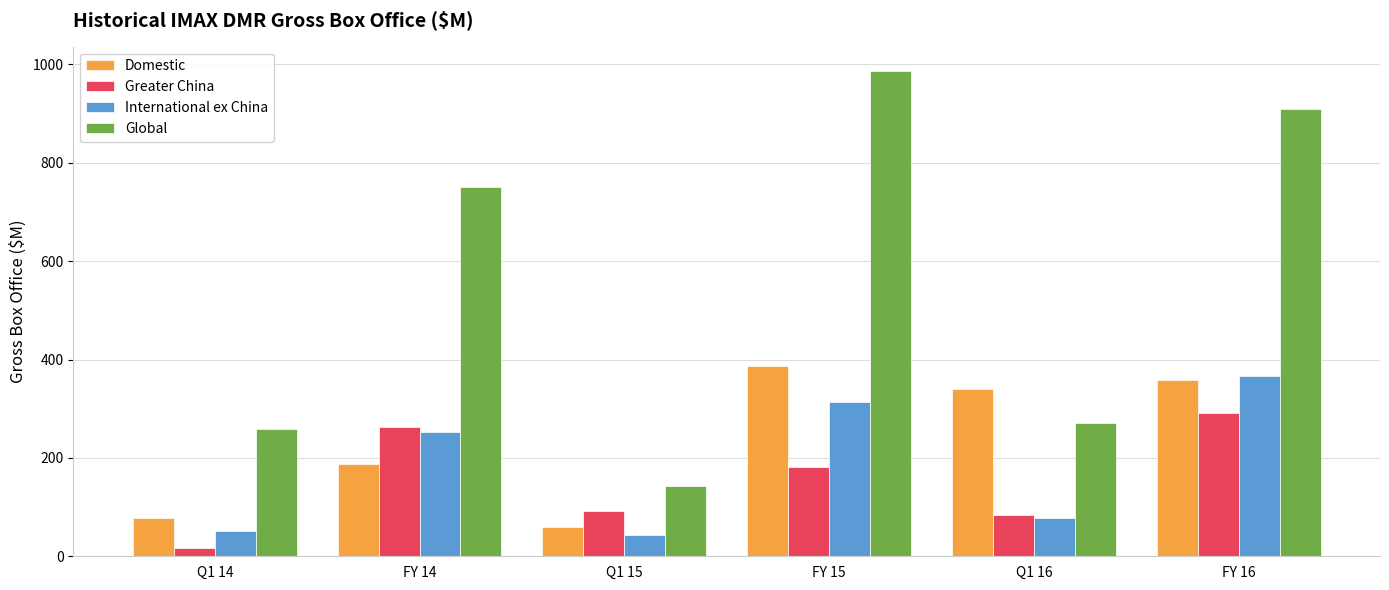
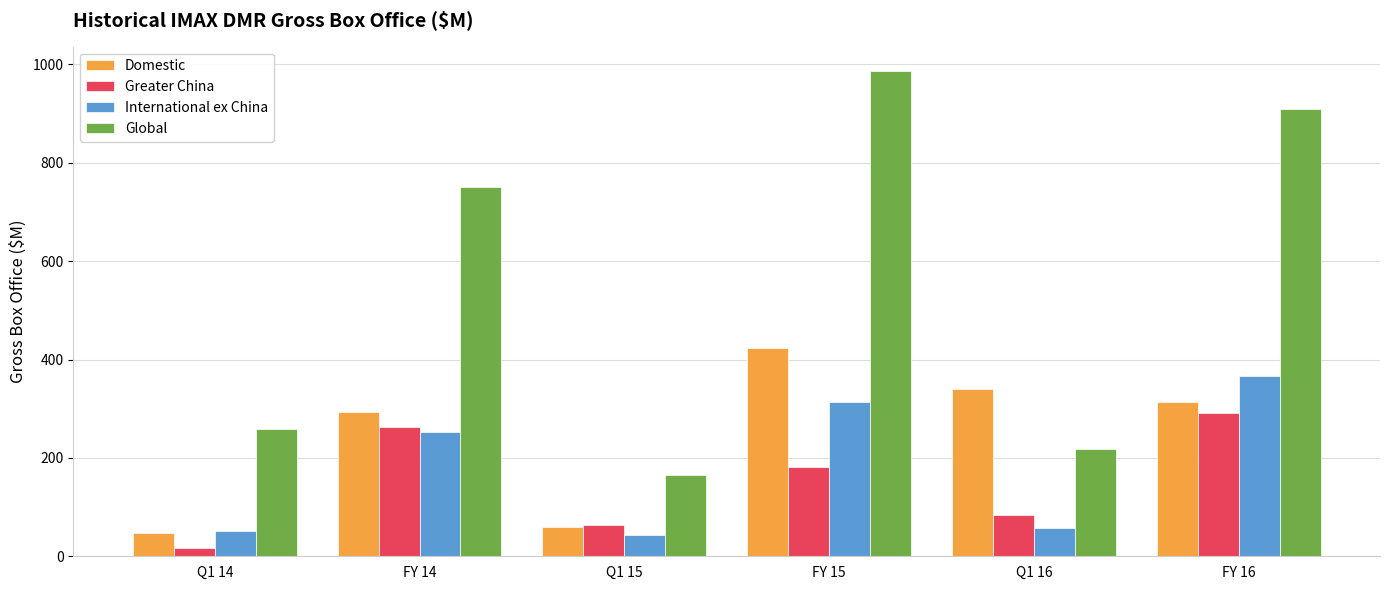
Domestic, Q1 14: 80 -> 50
Domestic, FY 14: 190 -> 290
Greater China, Q1 15: 90 -> 60
Global, Q1 15: 140 -> 170
Domestic, FY 15: 390 -> 420
International ex China, Q1 16: 80 -> 60
Global, Q1 16: 270 -> 220
Domestic, FY 16: 360 -> 310
